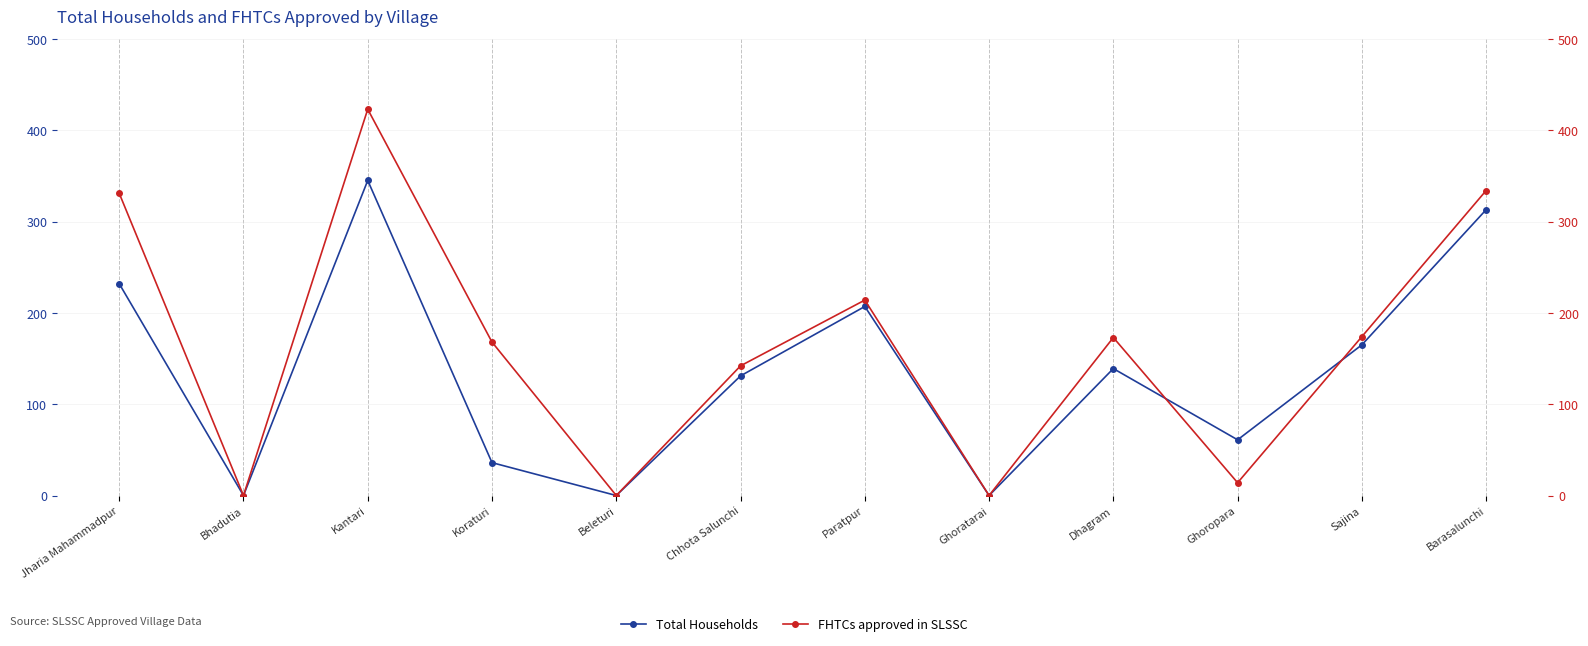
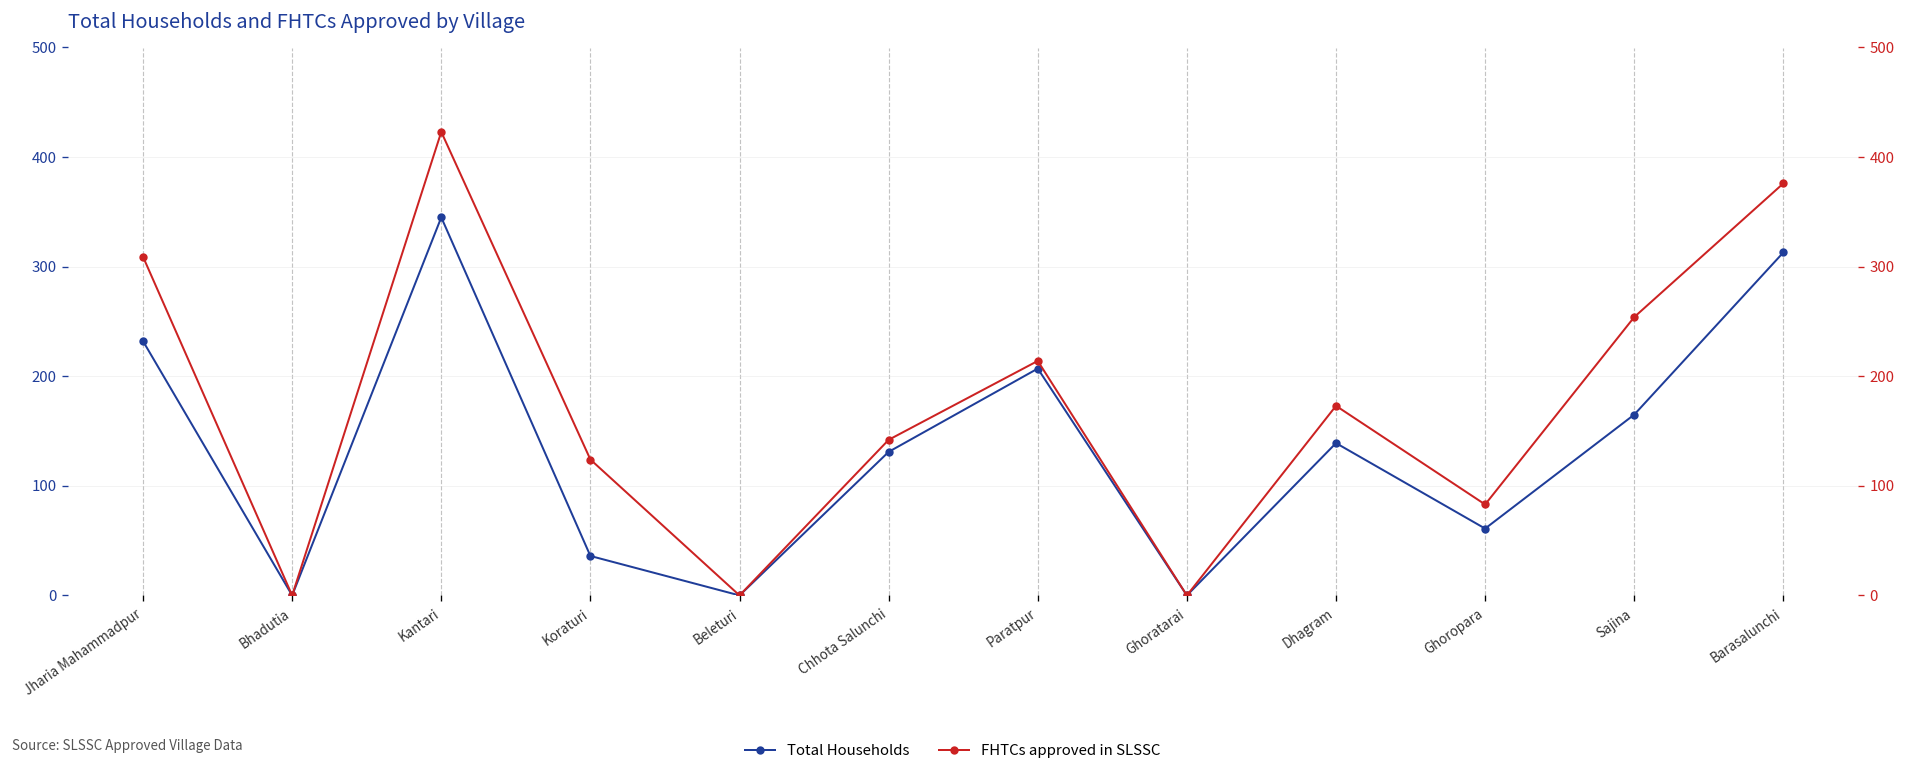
FHTCs approved in SLSSC, Jharia Mahammadpur: 330 -> 310
FHTCs approved in SLSSC, Koraturi: 170 -> 120
FHTCs approved in SLSSC, Ghoropara: 10 -> 80
FHTCs approved in SLSSC, Sajina: 170 -> 250
FHTCs approved in SLSSC, Barasalunchi: 330 -> 380
